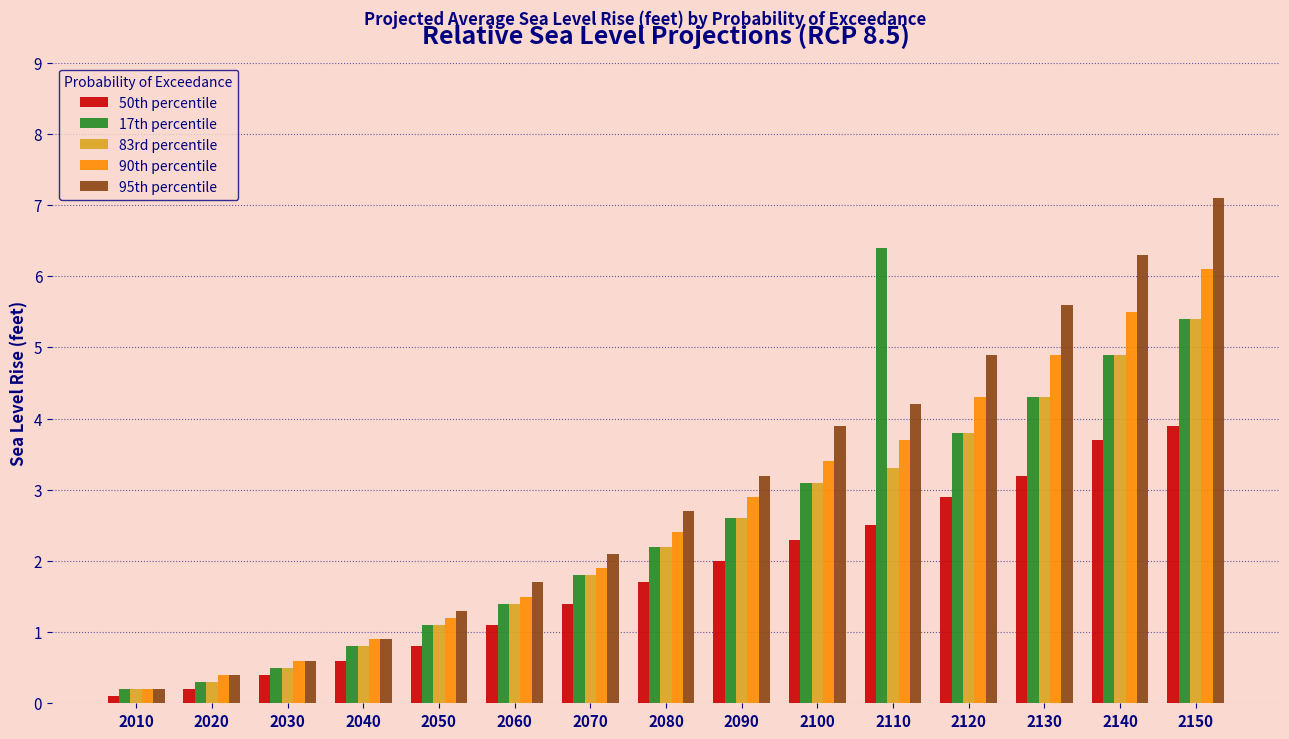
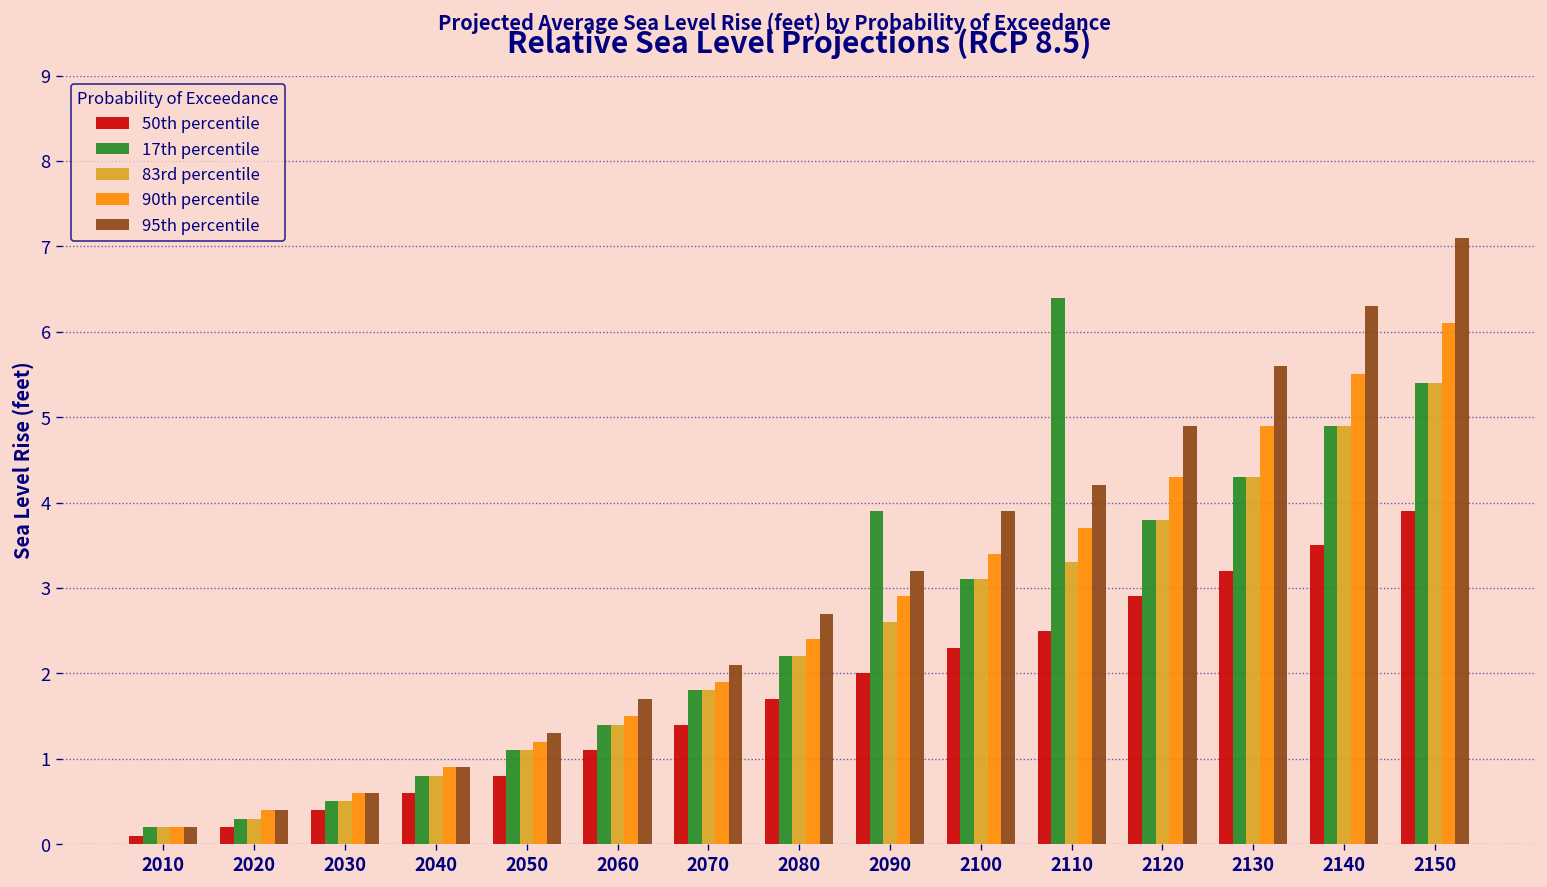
17th percentile, 2090: 2.6 -> 3.9
50th percentile, 2140: 3.7 -> 3.5
